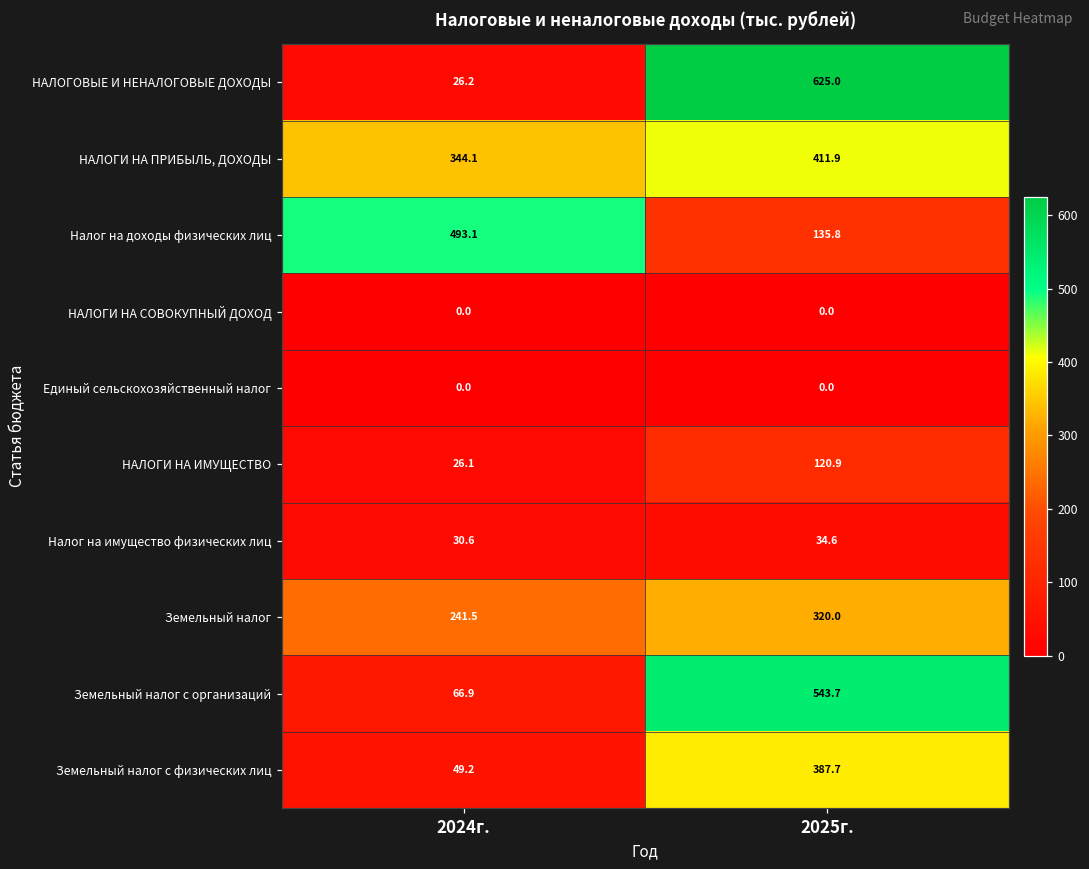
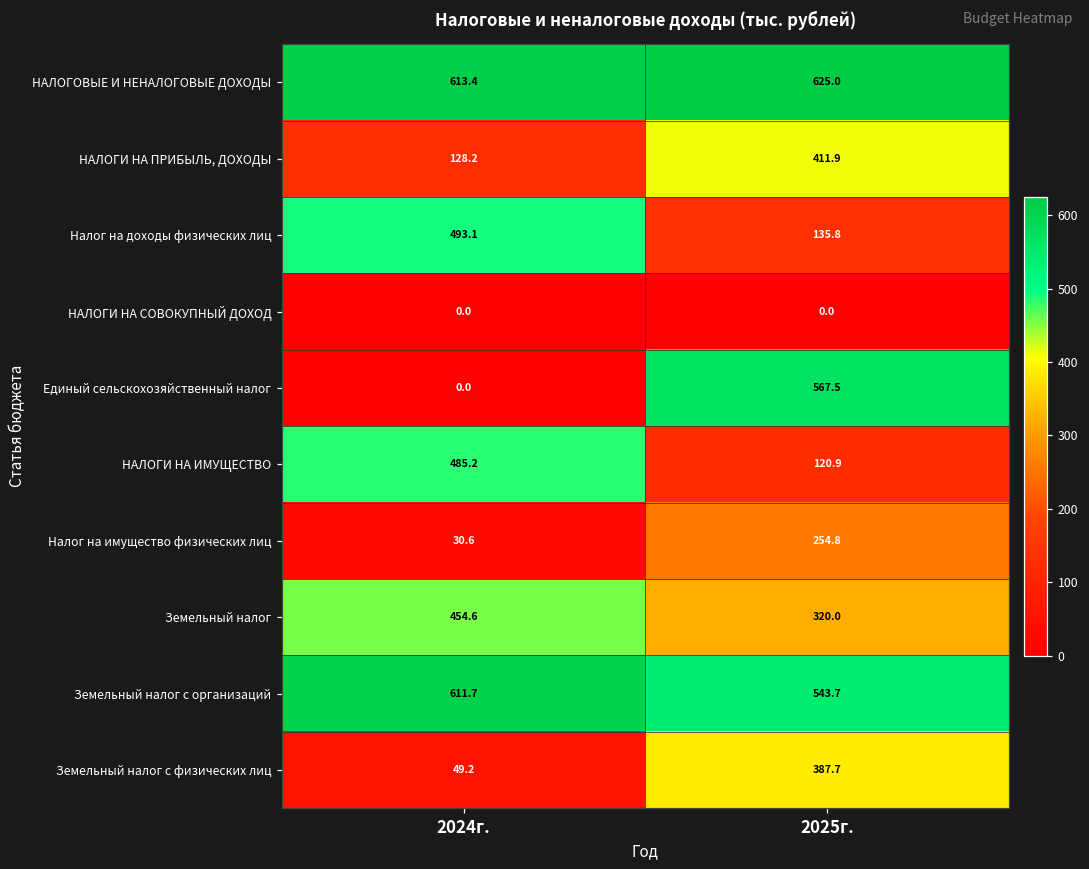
НАЛОГОВЫЕ И НЕНАЛОГОВЫЕ ДОХОДЫ, 2024г.: 26.2 -> 613.4
НАЛОГИ НА ПРИБЫЛЬ, ДОХОДЫ, 2024г.: 344.1 -> 128.2
Единый сельскохозяйственный налог, 2025г.: 0.0 -> 567.5
НАЛОГИ НА ИМУЩЕСТВО, 2024г.: 26.1 -> 485.2
Налог на имущество физических лиц, 2025г.: 34.6 -> 254.8
Земельный налог, 2024г.: 241.5 -> 454.6
Земельный налог с организаций, 2024г.: 66.9 -> 611.7
